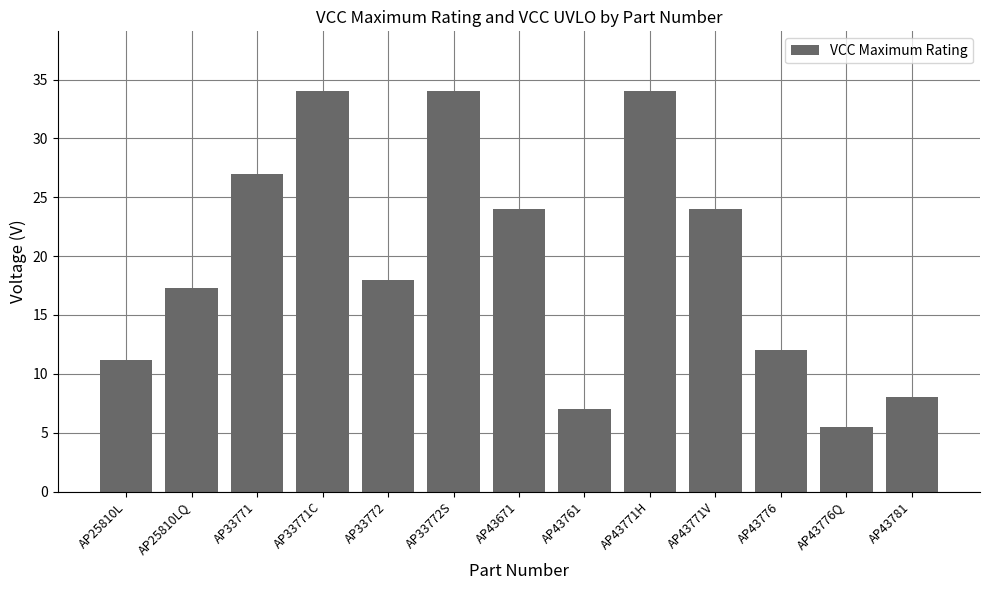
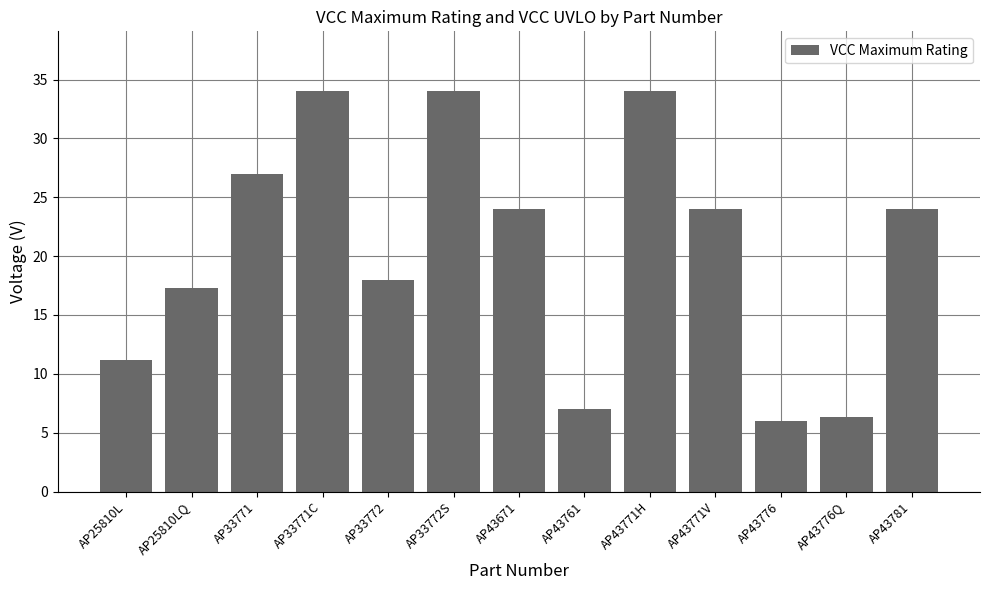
AP43776: 12 -> 6
AP43776Q: 5.5 -> 6.3
AP43781: 8 -> 24
